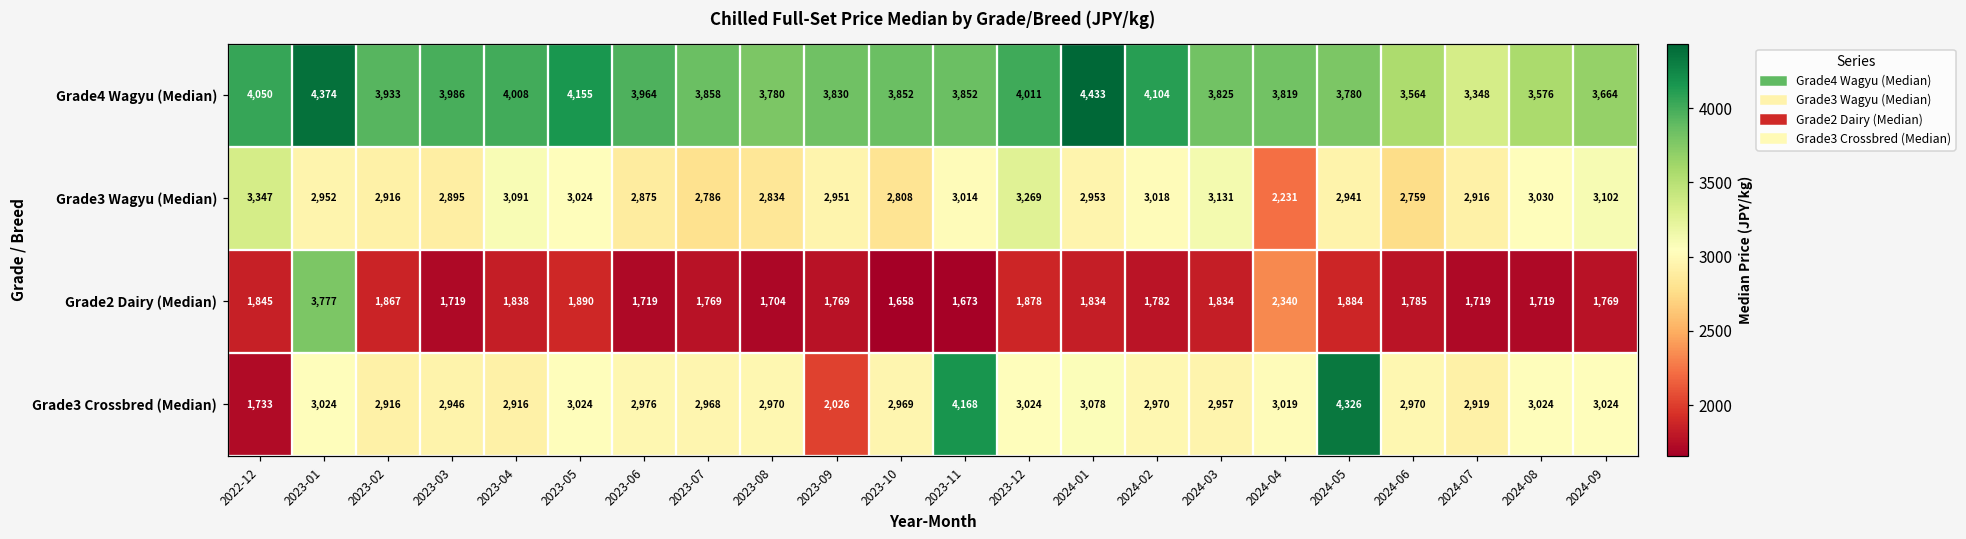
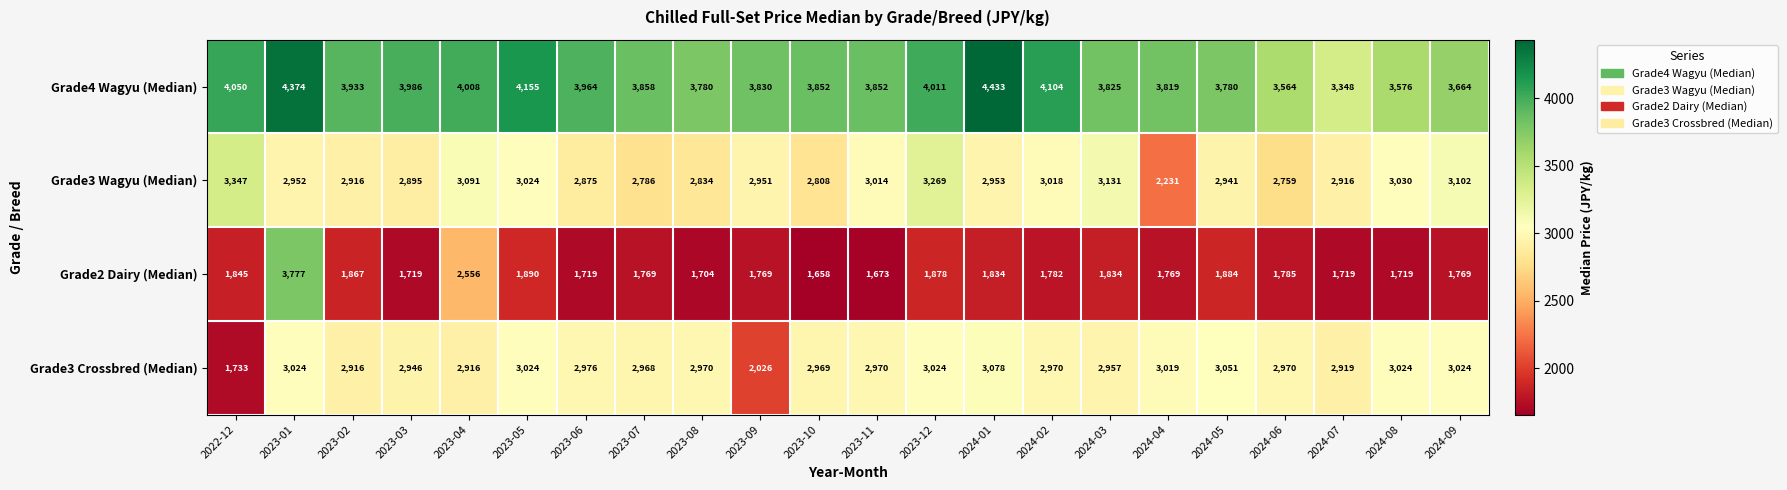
Grade2 Dairy (Median), 2023-04: 1,838 -> 2,556
Grade2 Dairy (Median), 2024-04: 2,340 -> 1,769
Grade3 Crossbred (Median), 2023-11: 4,168 -> 2,970
Grade3 Crossbred (Median), 2024-05: 4,326 -> 3,051
